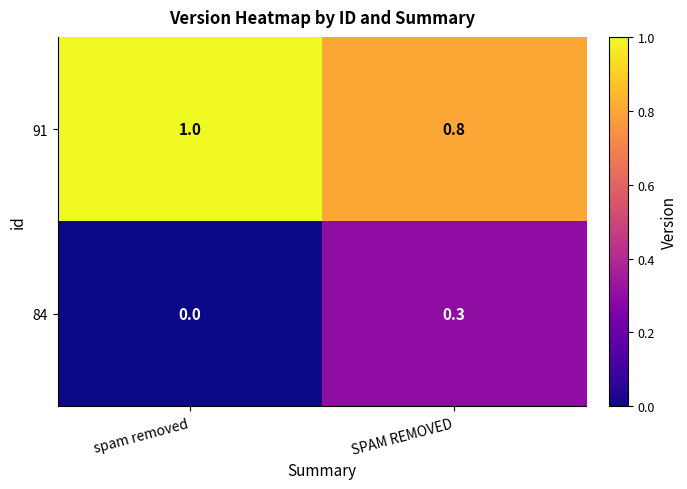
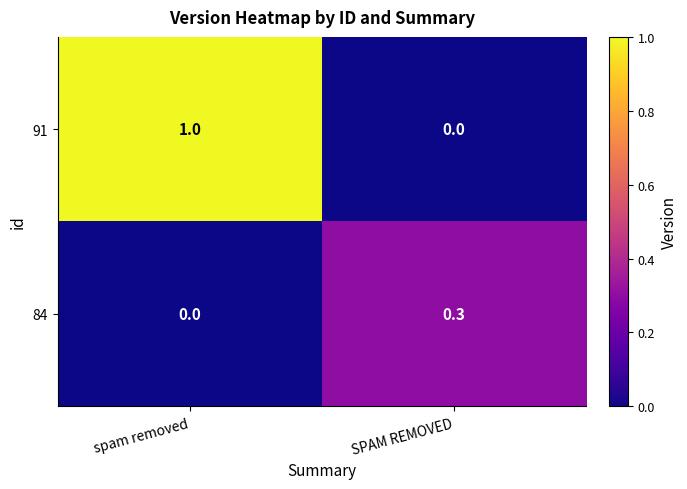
91, SPAM REMOVED: 0.8 -> 0.0
